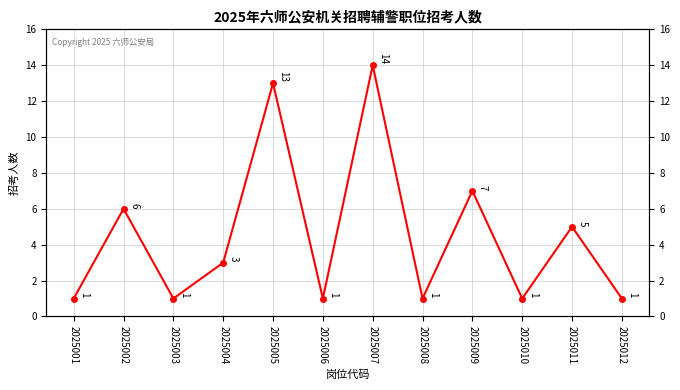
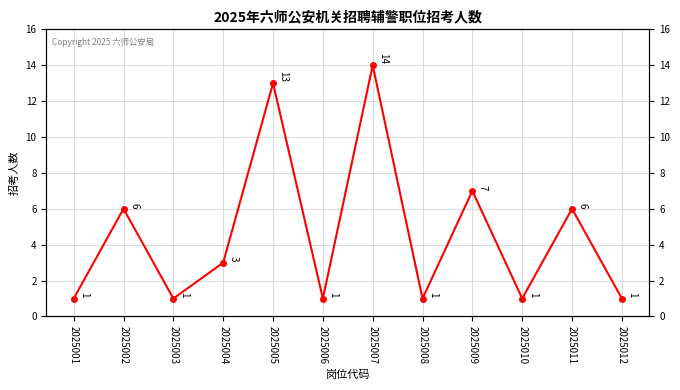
2025011: 5 -> 6
